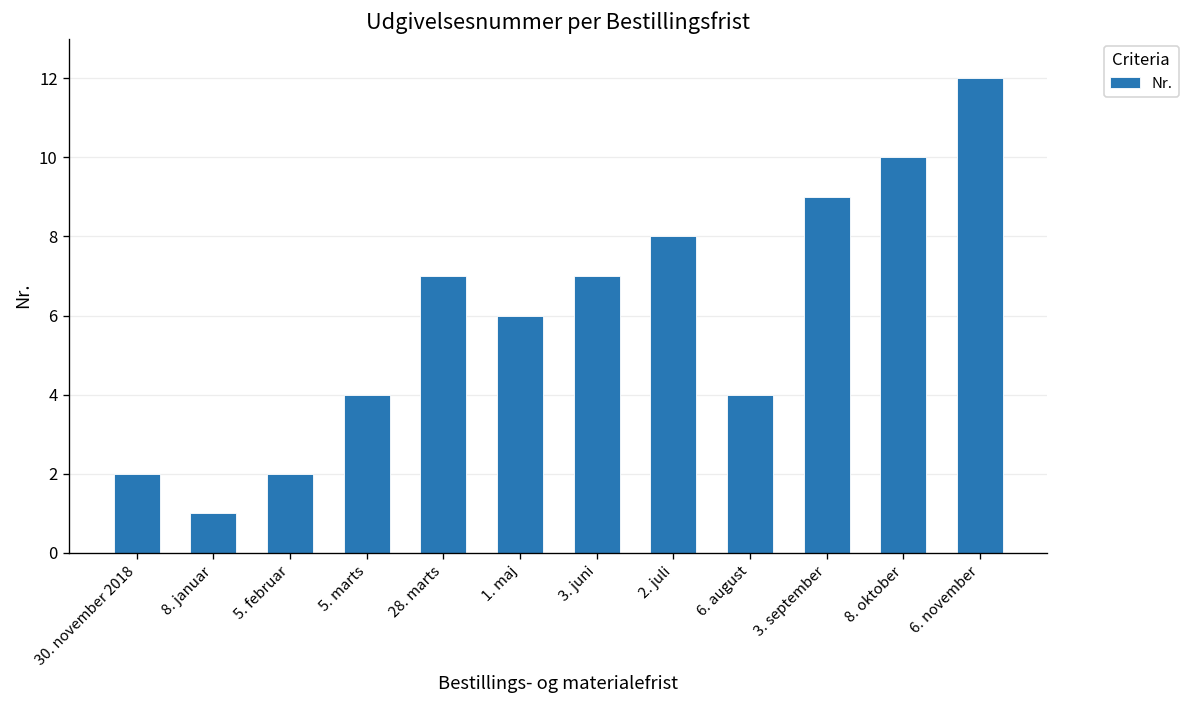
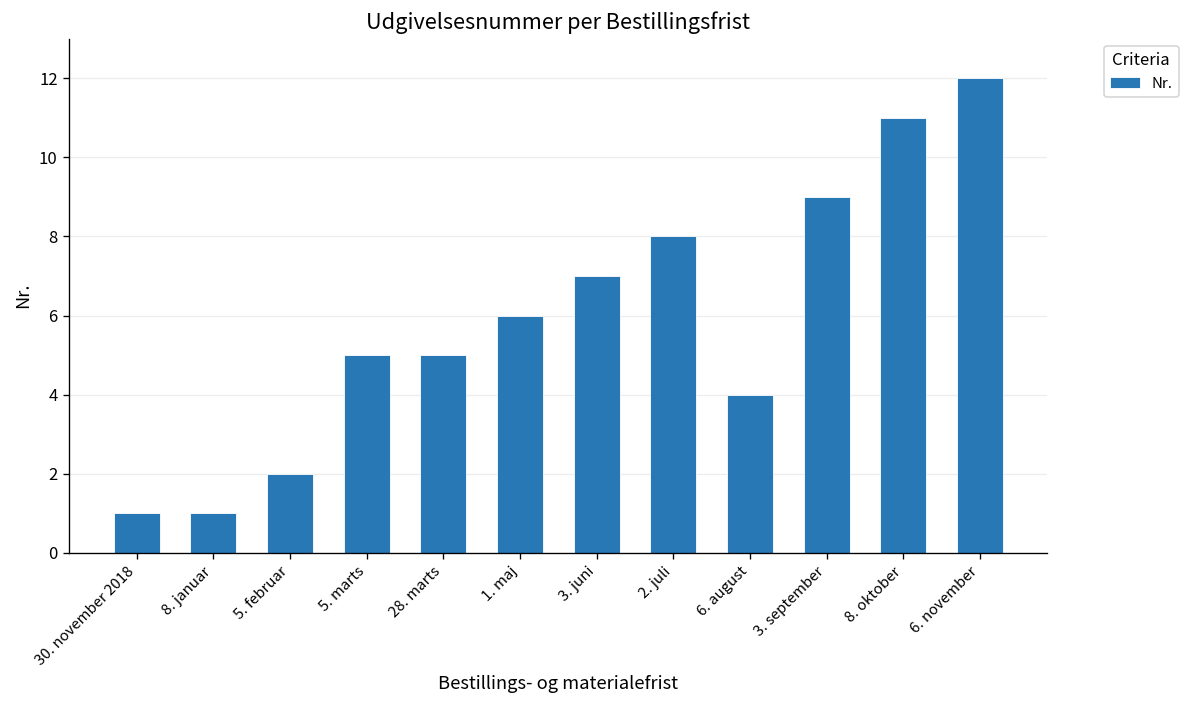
30. november 2018: 2 -> 1
5. marts: 4 -> 5
28. marts: 7 -> 5
8. oktober: 10 -> 11
